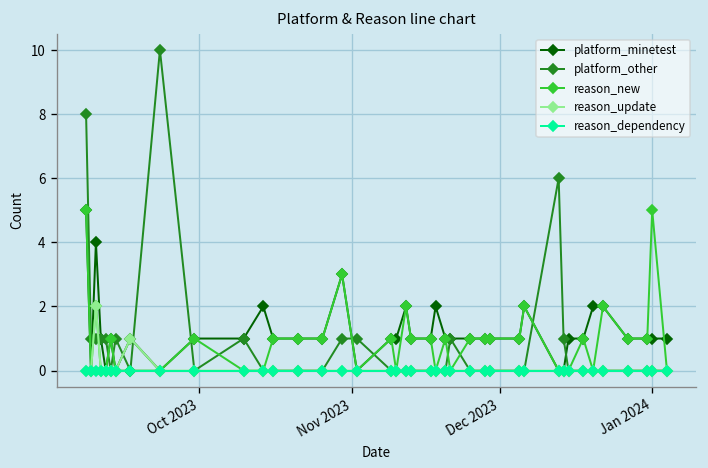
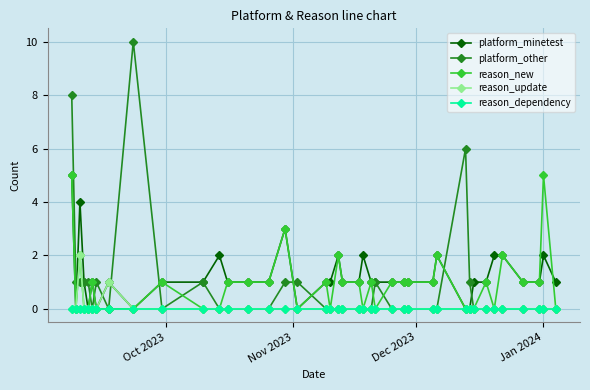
platform_minetest, Jan 2024: 1 -> 2
